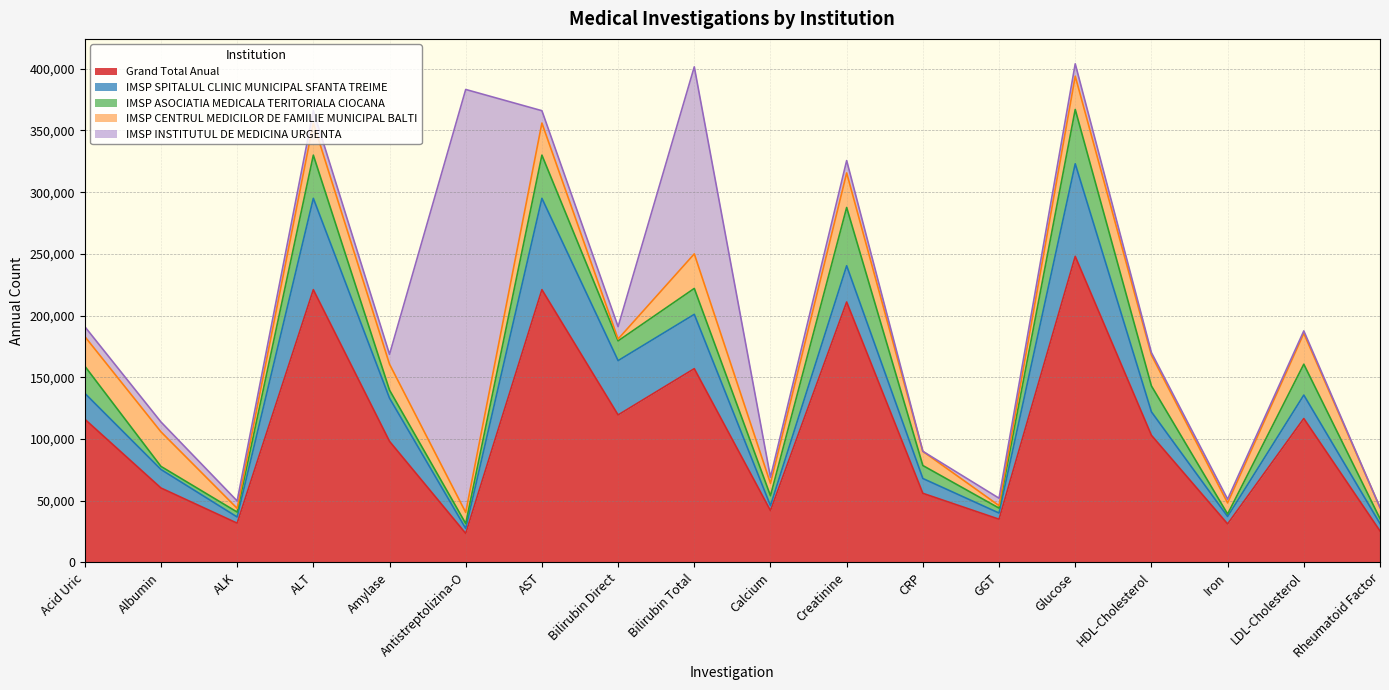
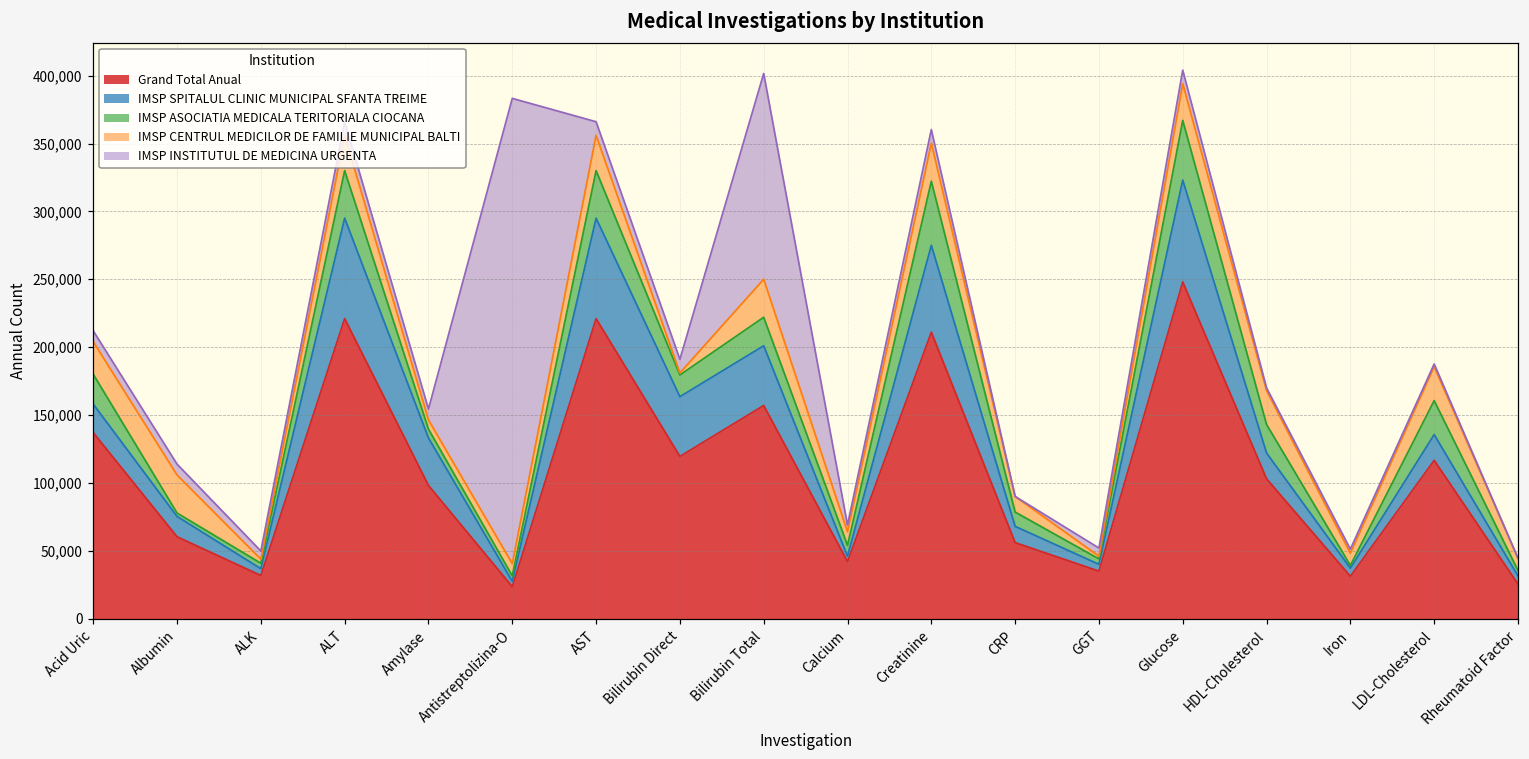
Grand Total Anual, Acid Uric: 116,000 -> 137,000
IMSP CENTRUL MEDICILOR DE FAMILIE MUNICIPAL BALTI, Amylase: 21,000 -> 7,000
IMSP SPITALUL CLINIC MUNICIPAL SFANTA TREIME, Creatinine: 29,000 -> 64,000
